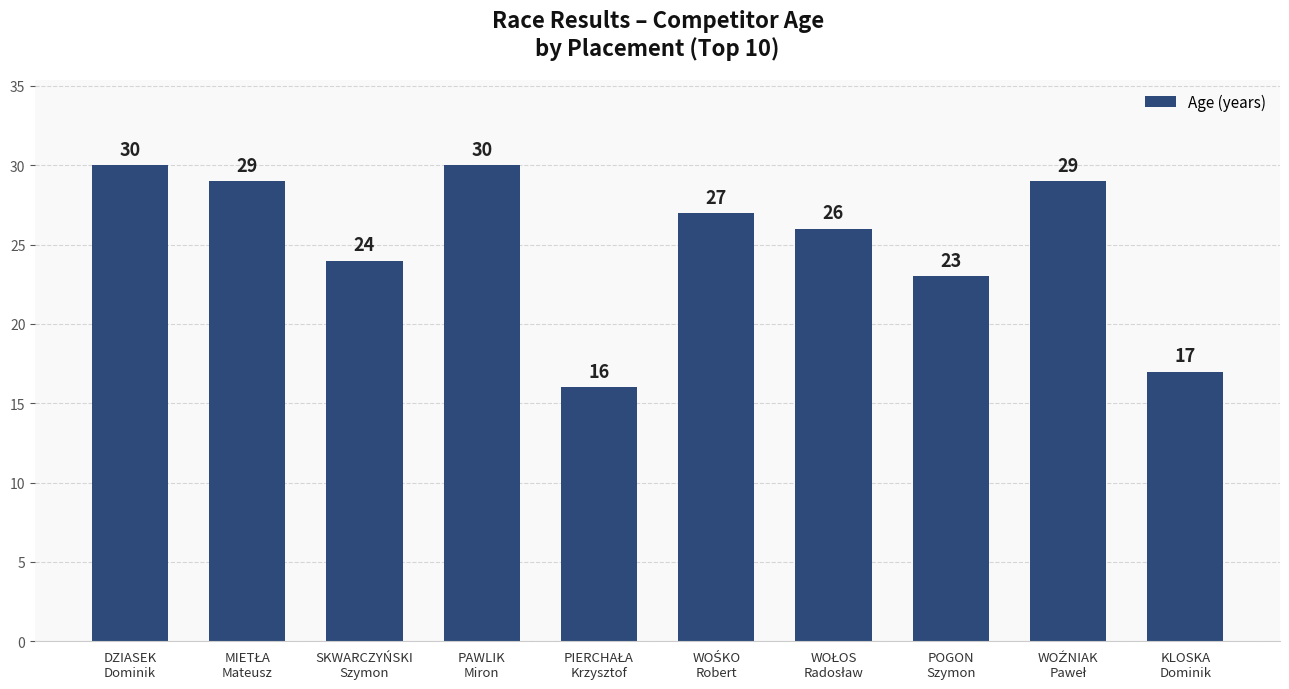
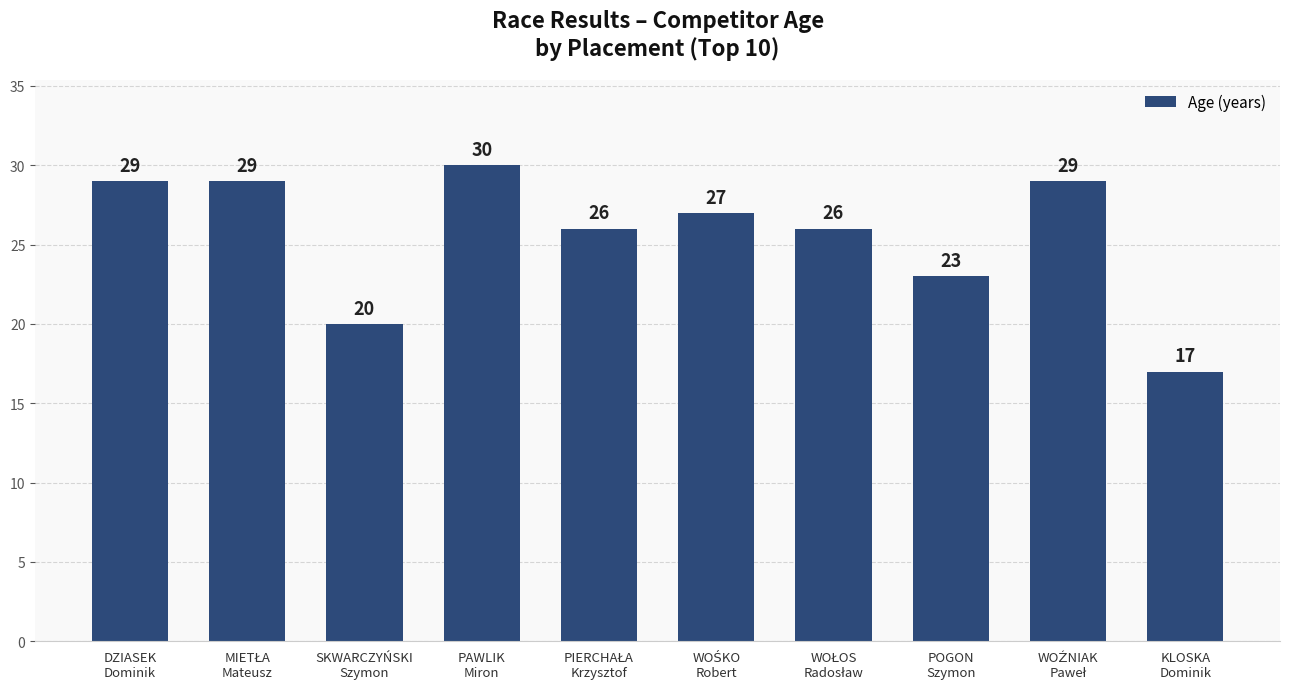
DZIASEK Dominik: 30 -> 29
SKWARCZYŃSKI Szymon: 24 -> 20
PIERCHAŁA Krzysztof: 16 -> 26
